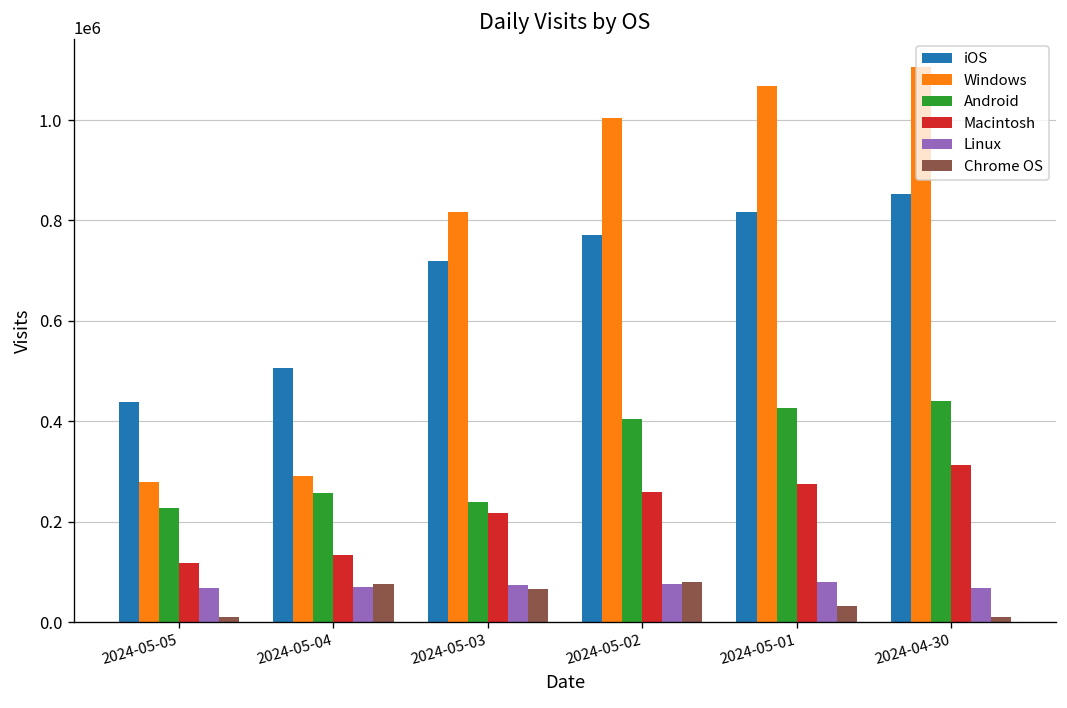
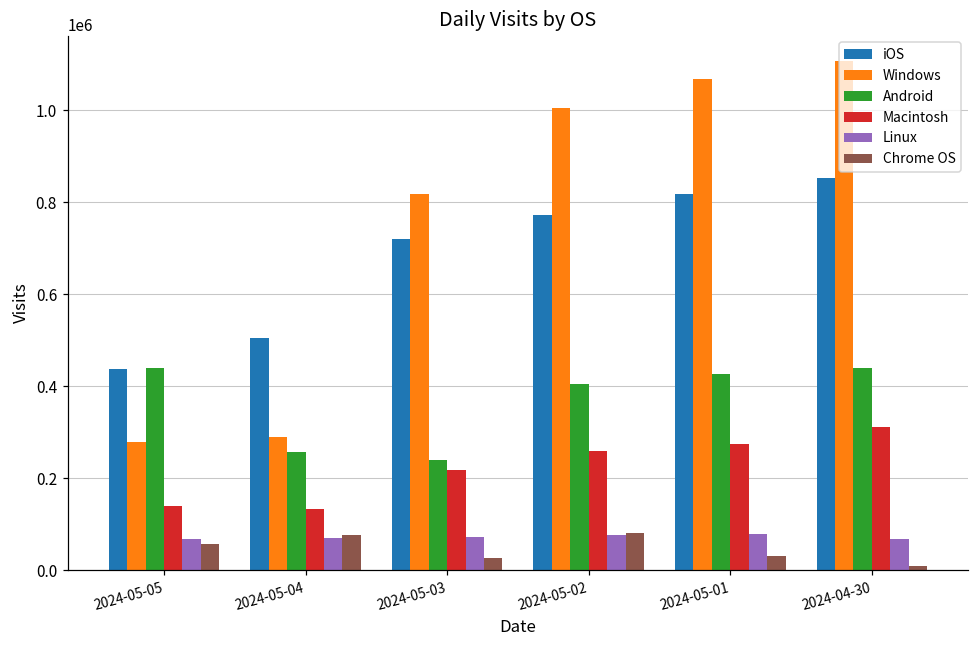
Android, 2024-05-05: 230000 -> 440000
Macintosh, 2024-05-05: 120000 -> 140000
Chrome OS, 2024-05-05: 10000 -> 60000
Chrome OS, 2024-05-03: 70000 -> 30000
